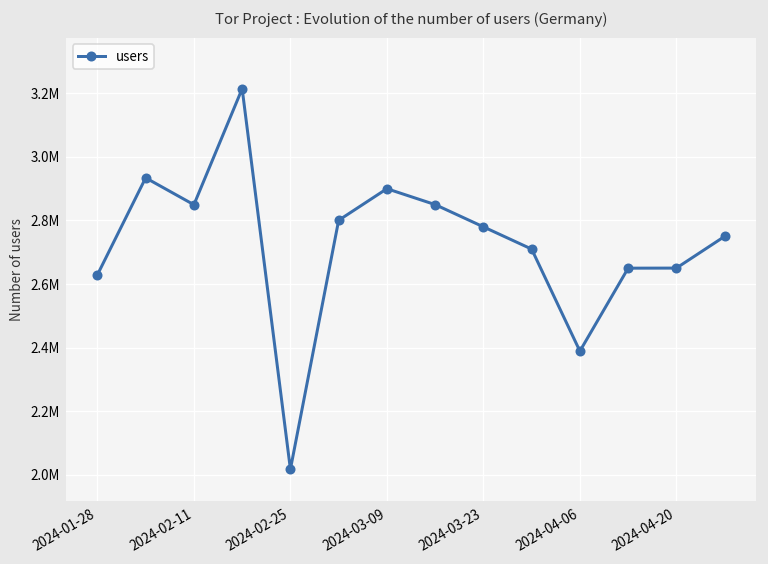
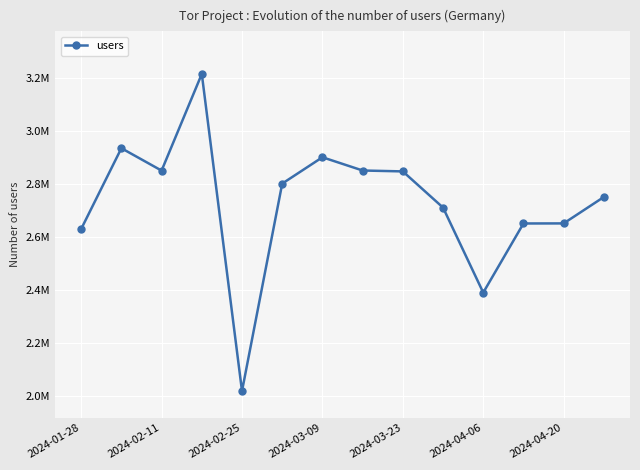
2024-03-23: 2780000 -> 2850000
